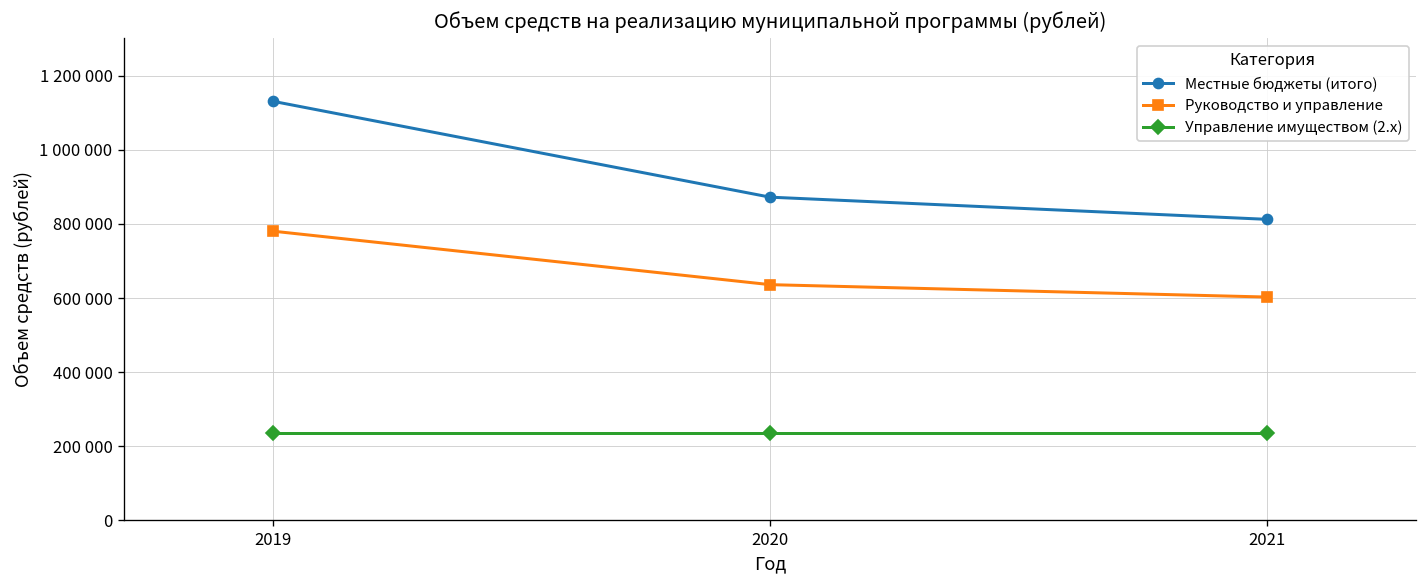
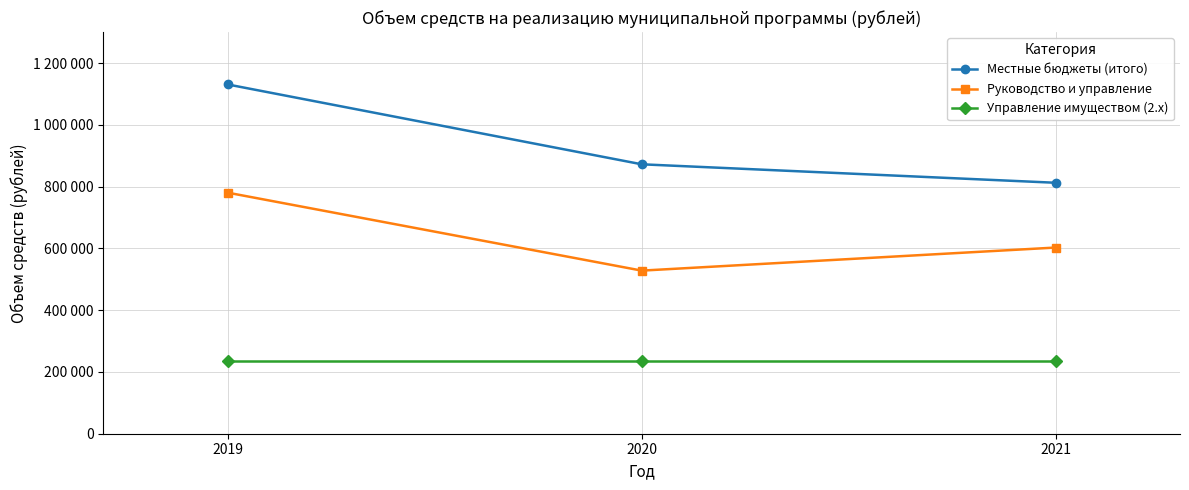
Руководство и управление, 2020: 640000 -> 530000
